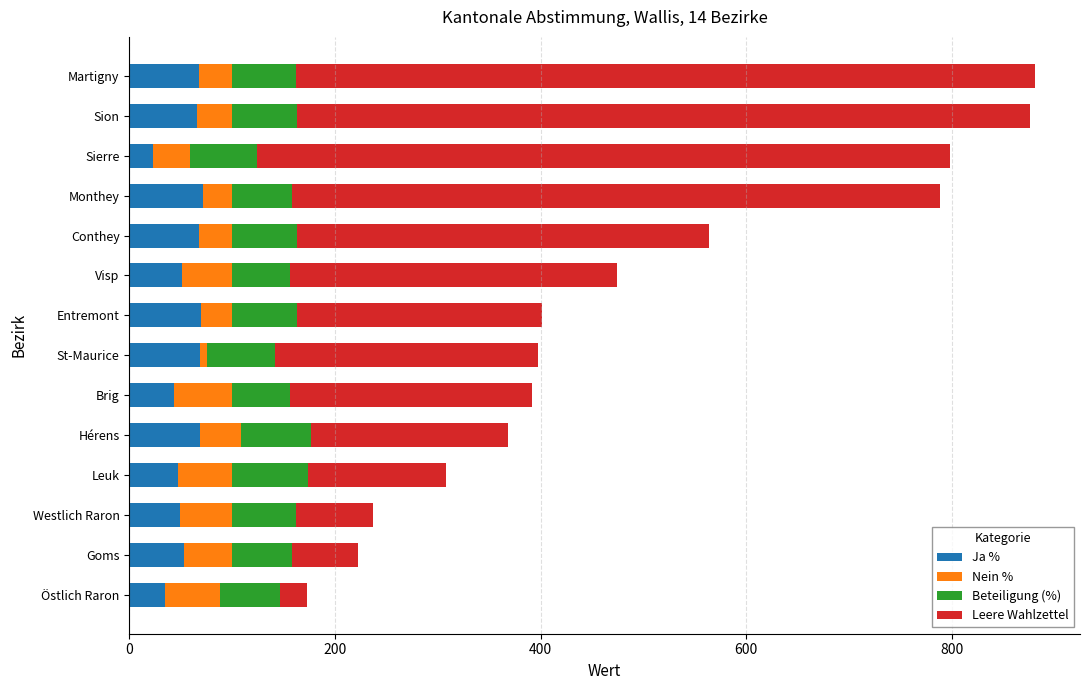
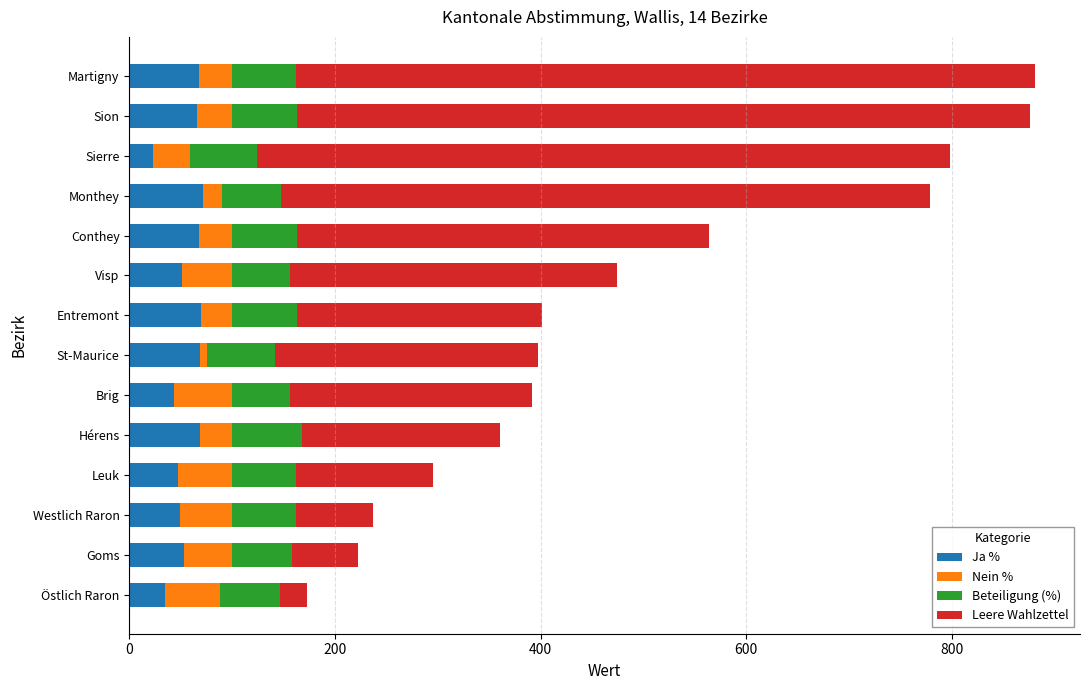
Nein %, Monthey: 29 -> 19
Nein %, Hérens: 40 -> 32
Beteiligung (%), Leuk: 74 -> 62
